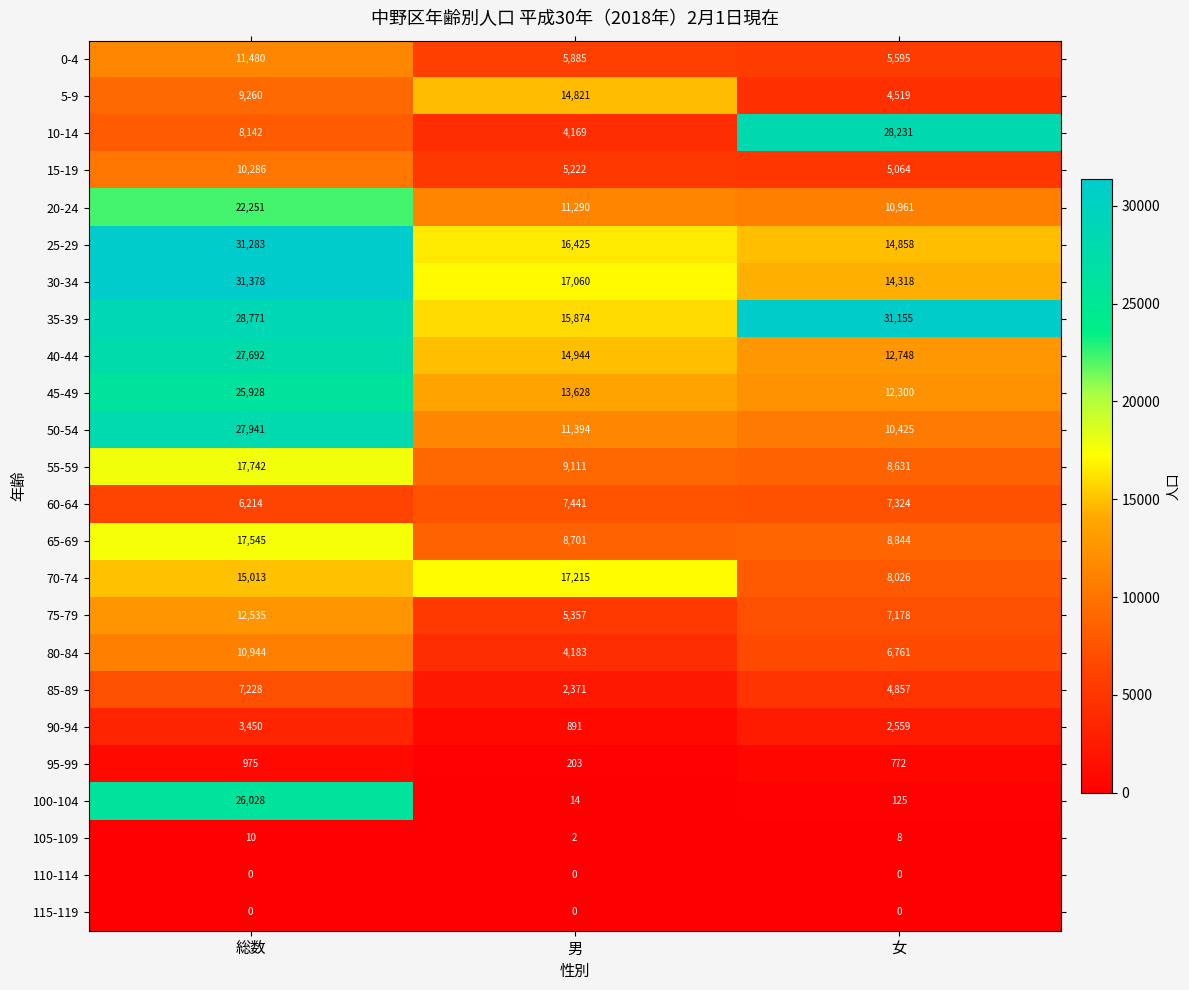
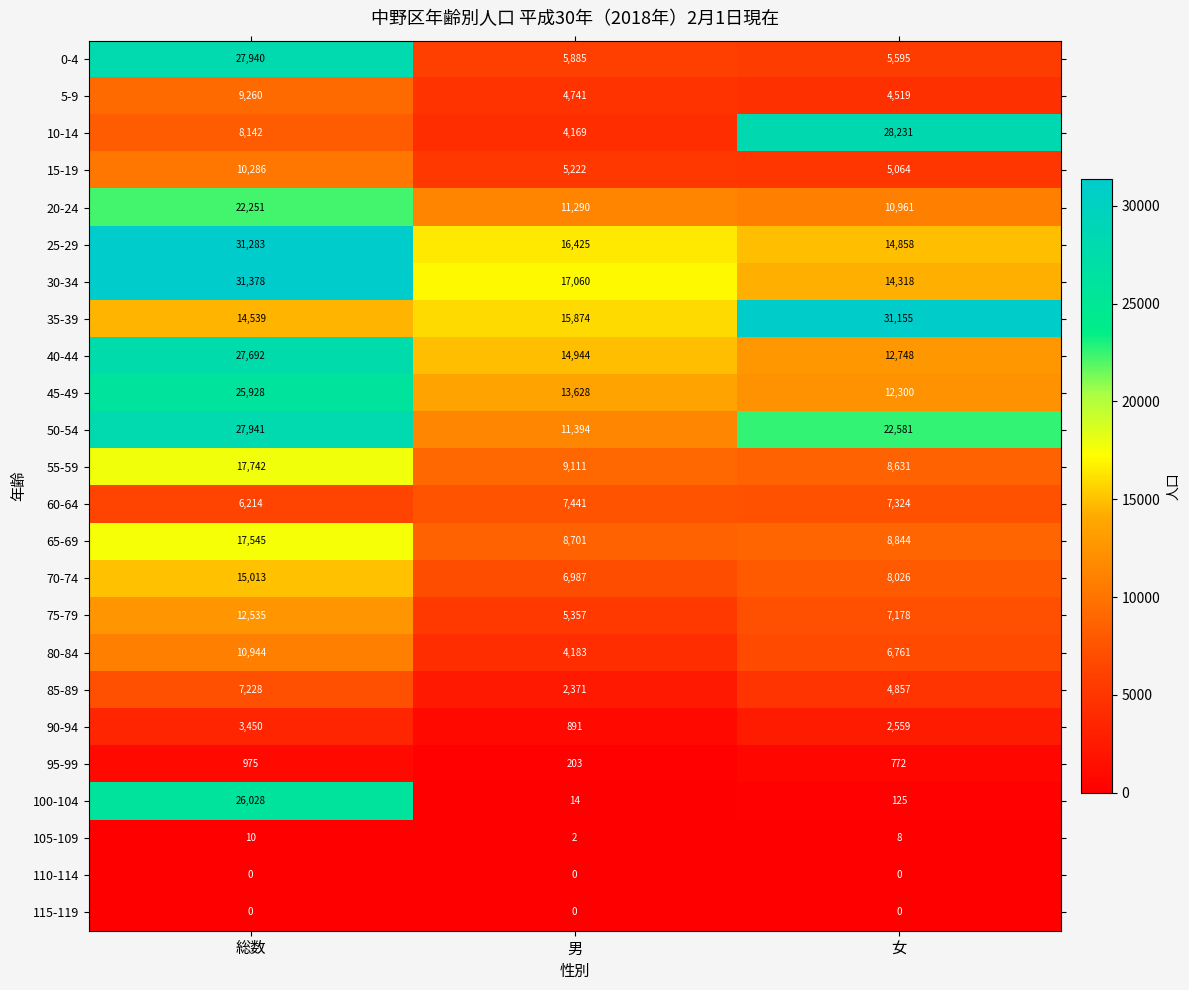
0-4, 総数: 11,480 -> 27,940
5-9, 男: 14,821 -> 4,741
35-39, 総数: 28,771 -> 14,539
50-54, 女: 10,425 -> 22,581
70-74, 男: 17,215 -> 6,987
